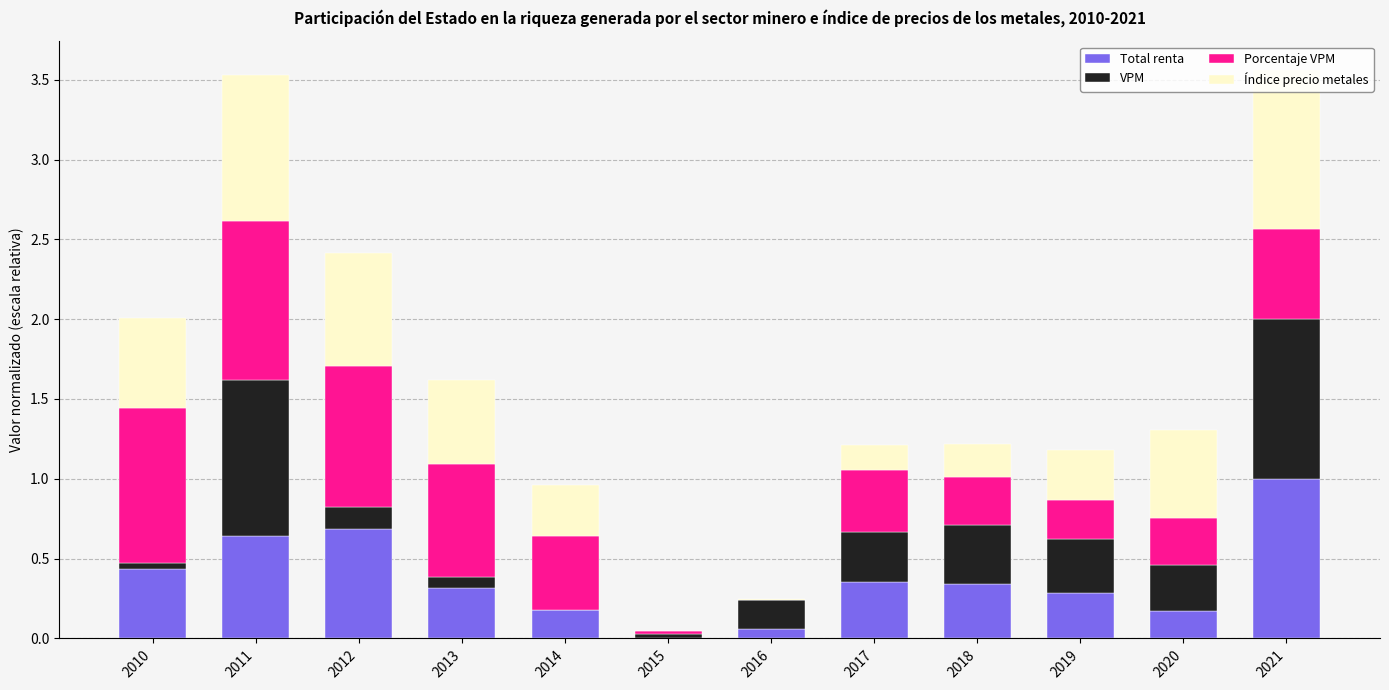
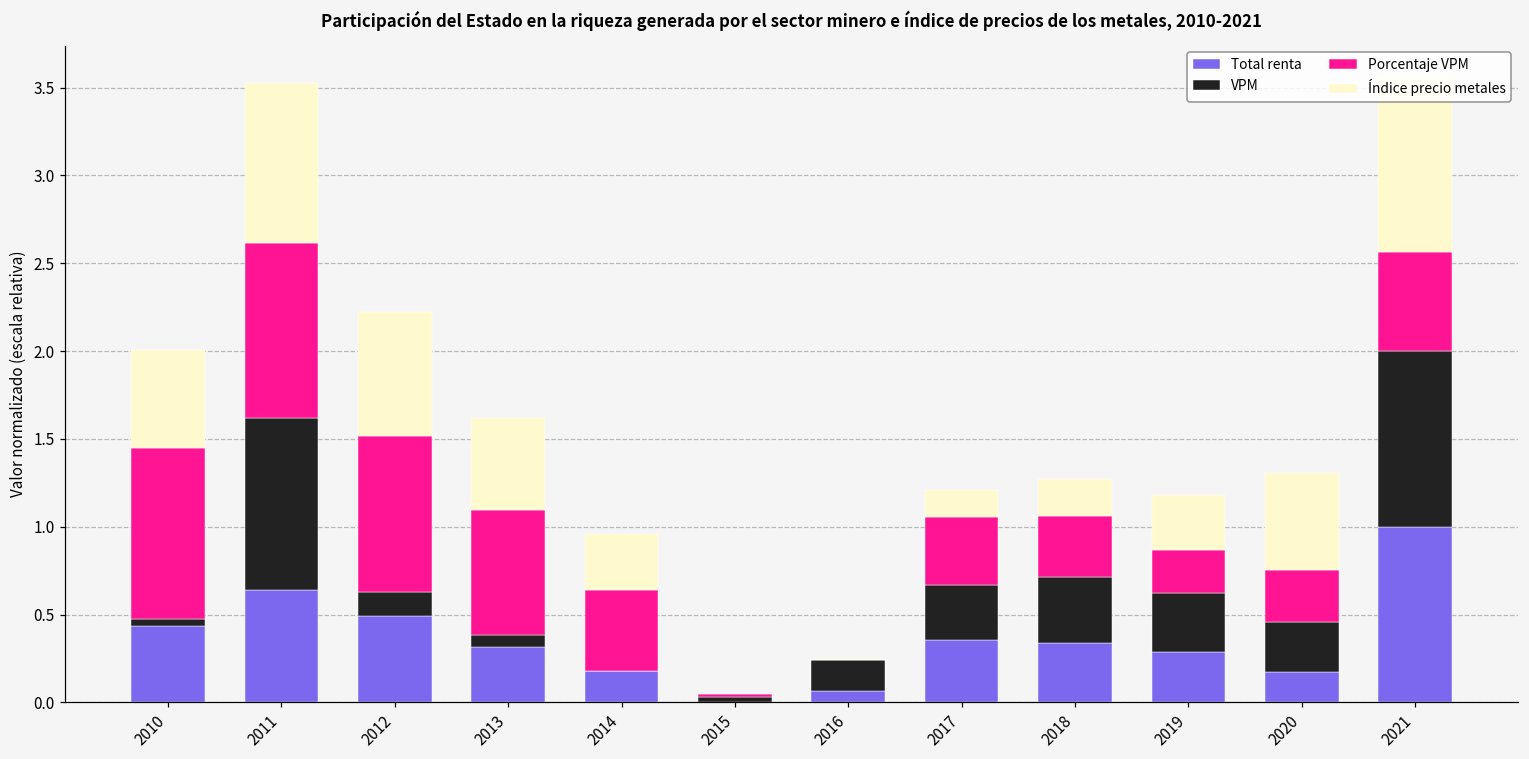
Total renta, 2012: 0.68 -> 0.49
Porcentaje VPM, 2018: 0.30 -> 0.35
